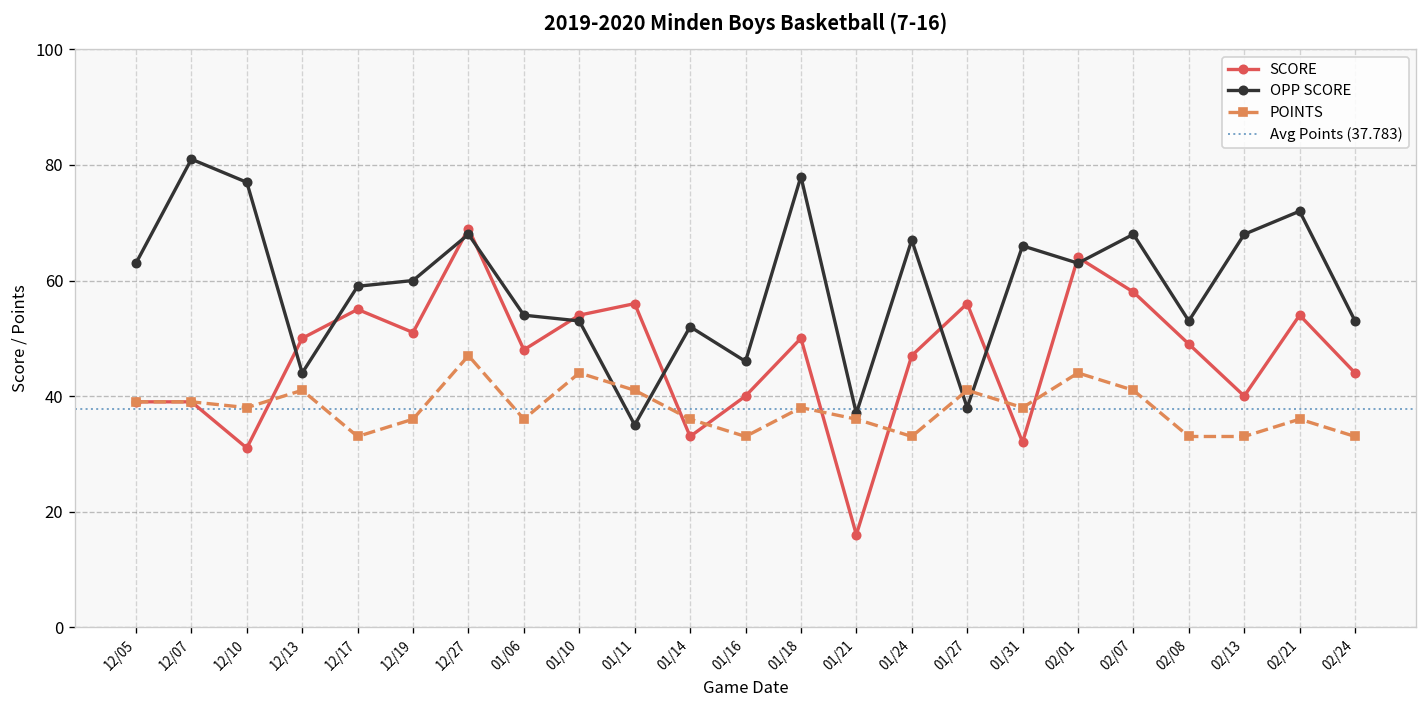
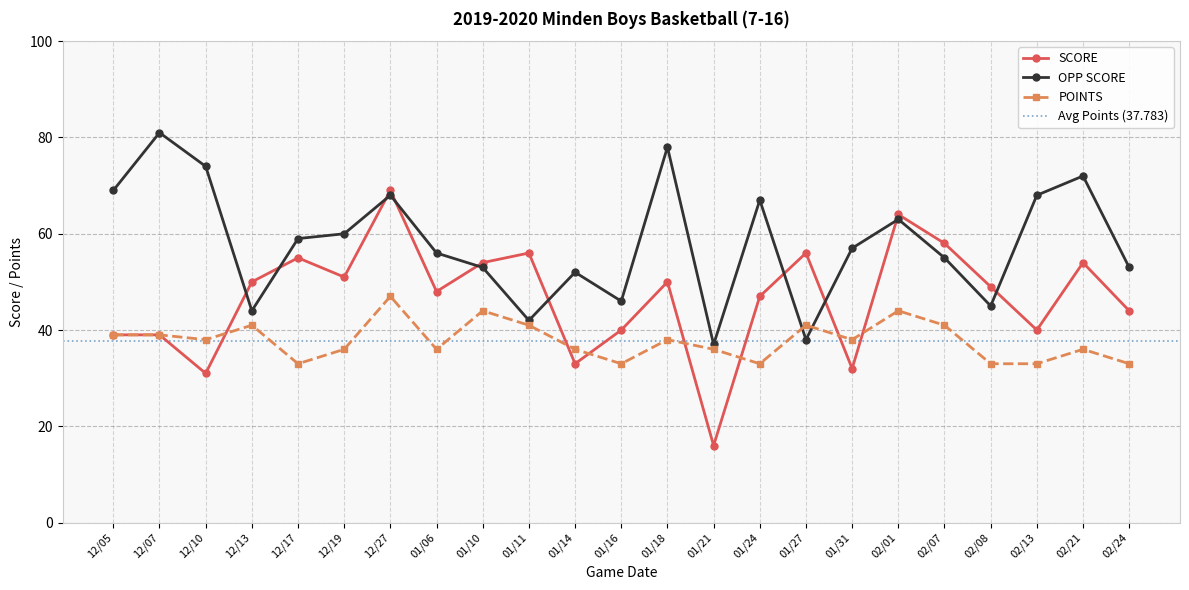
OPP SCORE, 12/05: 63 -> 69
OPP SCORE, 12/10: 77 -> 74
OPP SCORE, 01/06: 54 -> 56
OPP SCORE, 01/11: 35 -> 42
OPP SCORE, 01/31: 66 -> 57
OPP SCORE, 02/07: 68 -> 55
OPP SCORE, 02/08: 53 -> 45
